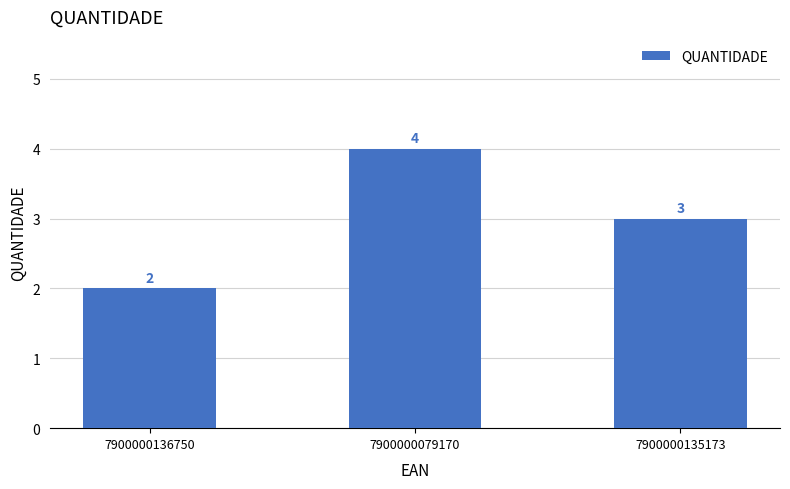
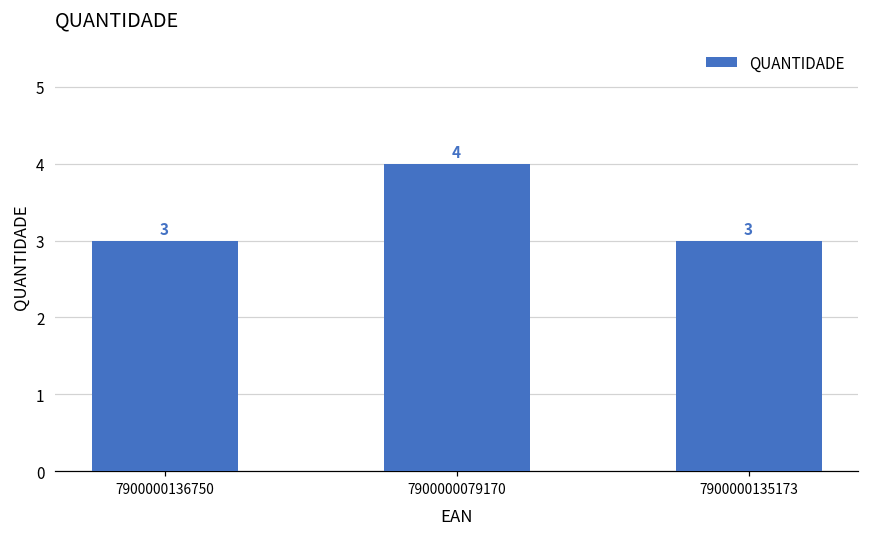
7900000136750: 2 -> 3
